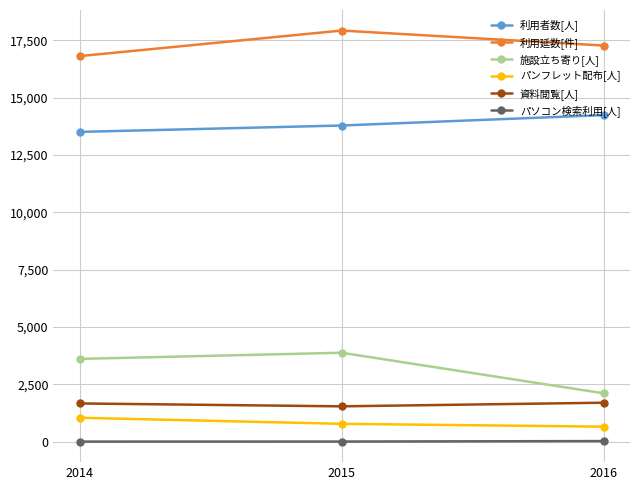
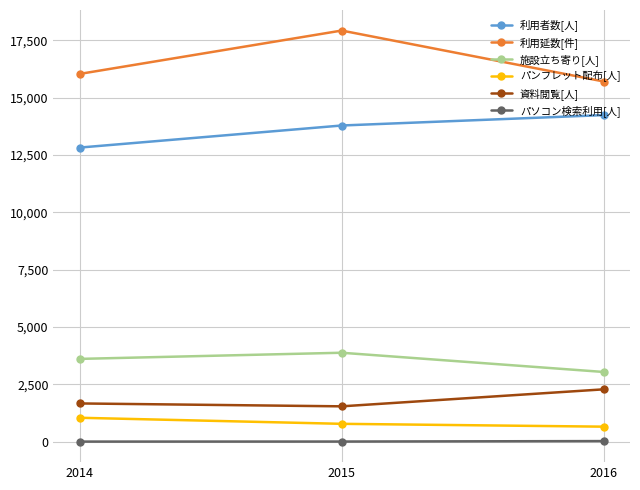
利用者数[人], 2014: 13,500 -> 12,800
利用延数[件], 2014: 16,800 -> 16,000
利用延数[件], 2016: 17,300 -> 15,700
施設立ち寄り[人], 2016: 2,100 -> 3,000
資料閲覧[人], 2016: 1,700 -> 2,300
